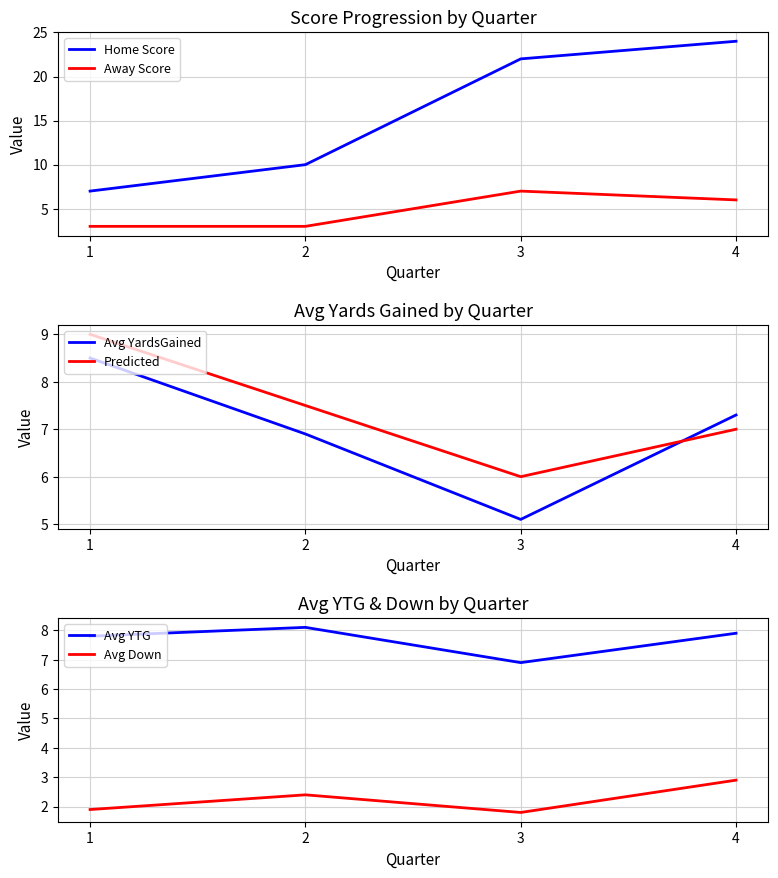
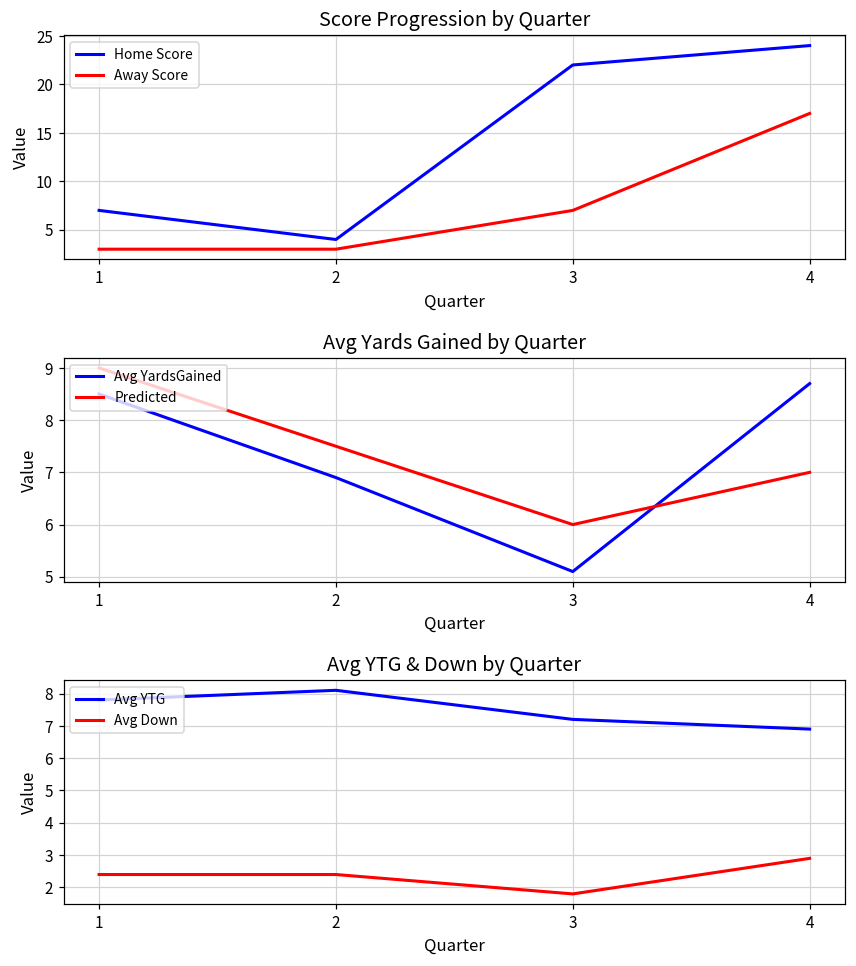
Score Progression by Quarter, Home Score, 2: 10 -> 4
Score Progression by Quarter, Away Score, 4: 6 -> 17
Avg Yards Gained by Quarter, Avg YardsGained, 4: 7.3 -> 8.7
Avg YTG & Down by Quarter, Avg Down, 1: 1.9 -> 2.4
Avg YTG & Down by Quarter, Avg YTG, 3: 6.9 -> 7.2
Avg YTG & Down by Quarter, Avg YTG, 4: 7.9 -> 6.9
